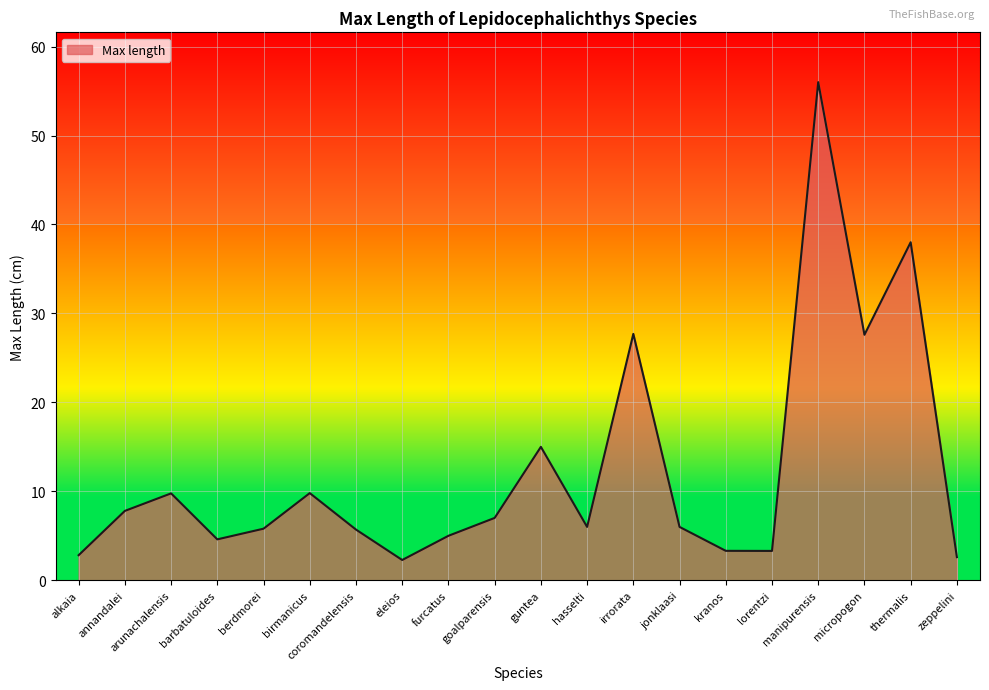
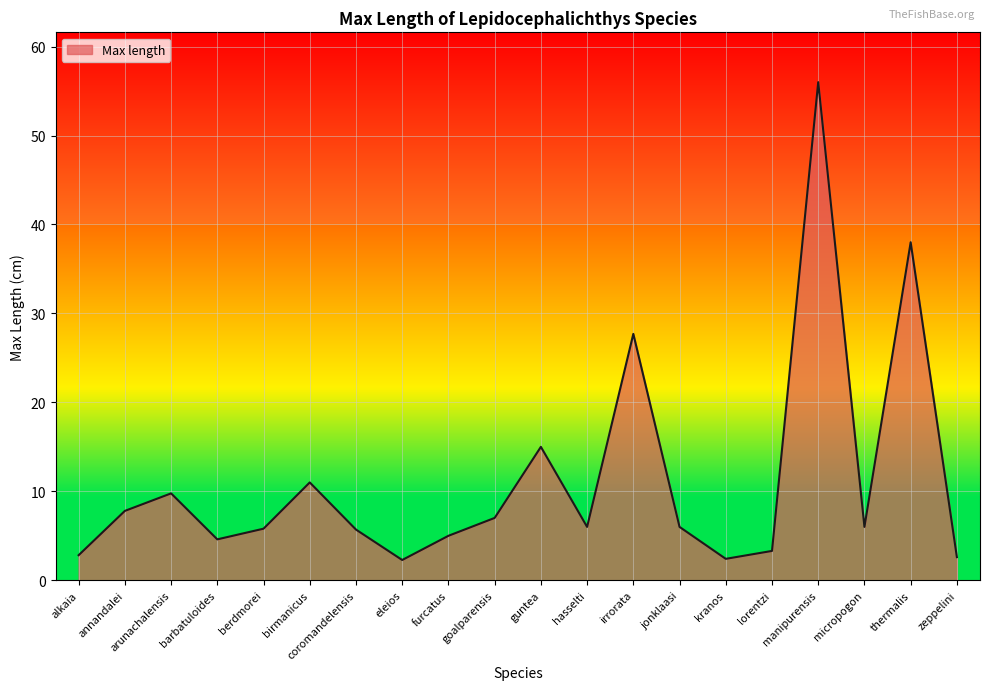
birmanicus: 10 -> 11
kranos: 3 -> 2
micropogon: 28 -> 6
